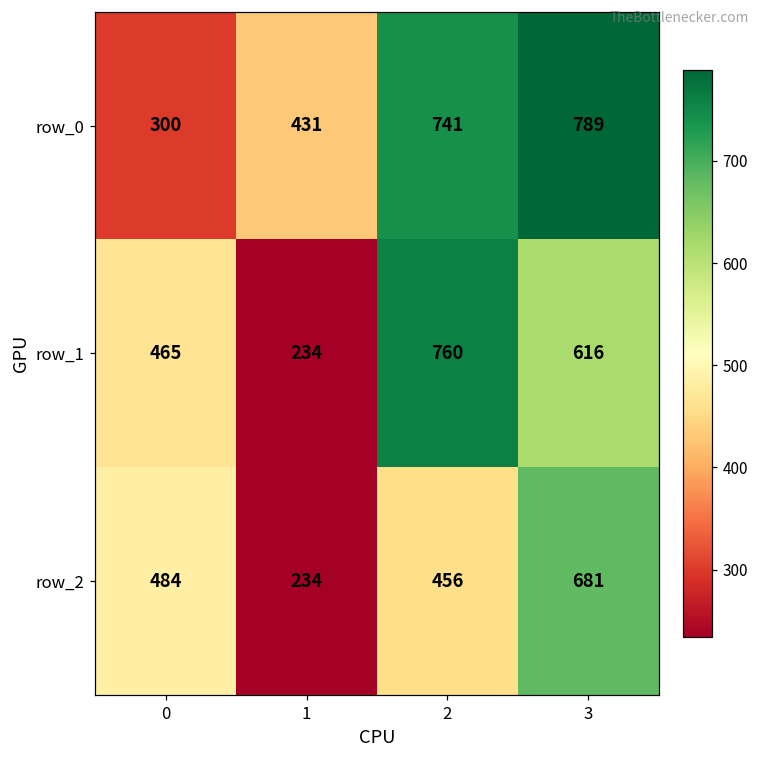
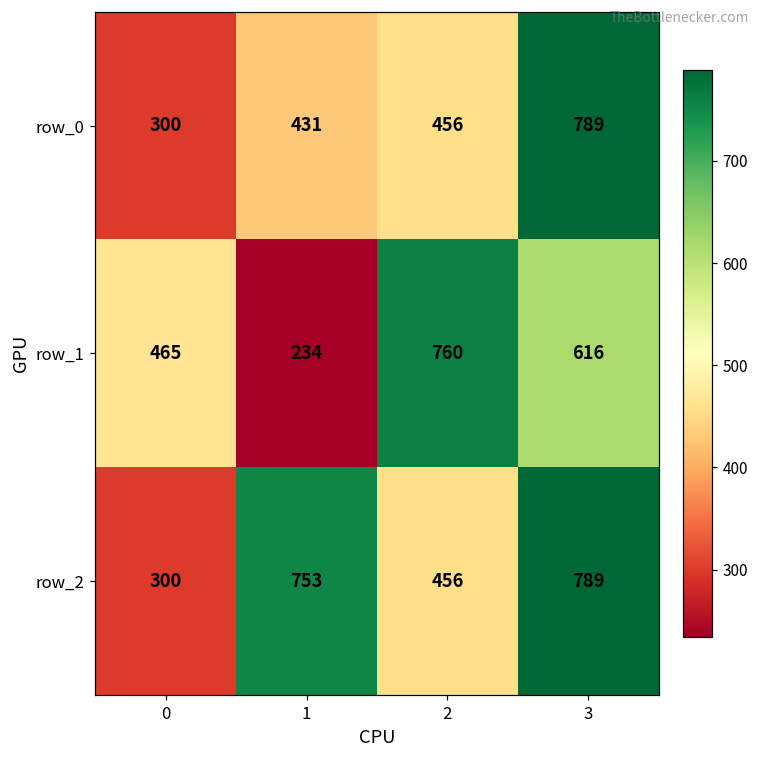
row_0, 2: 741 -> 456
row_2, 0: 484 -> 300
row_2, 1: 234 -> 753
row_2, 3: 681 -> 789
